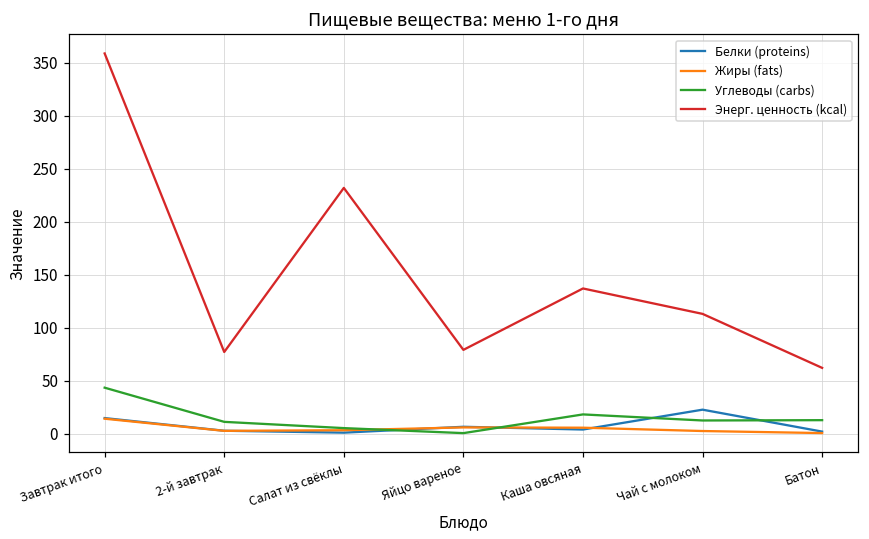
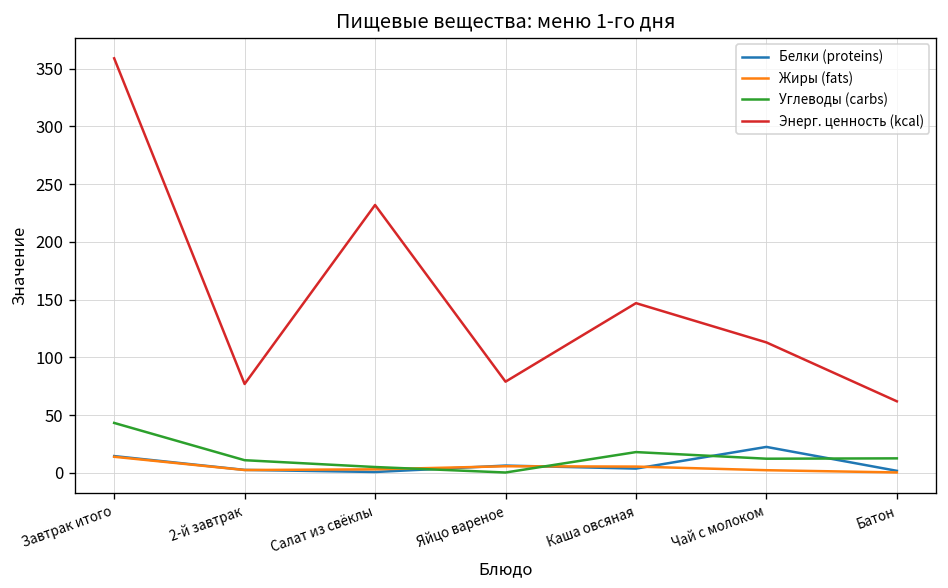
Энерг. ценность (kcal), Каша овсяная: 140 -> 150
